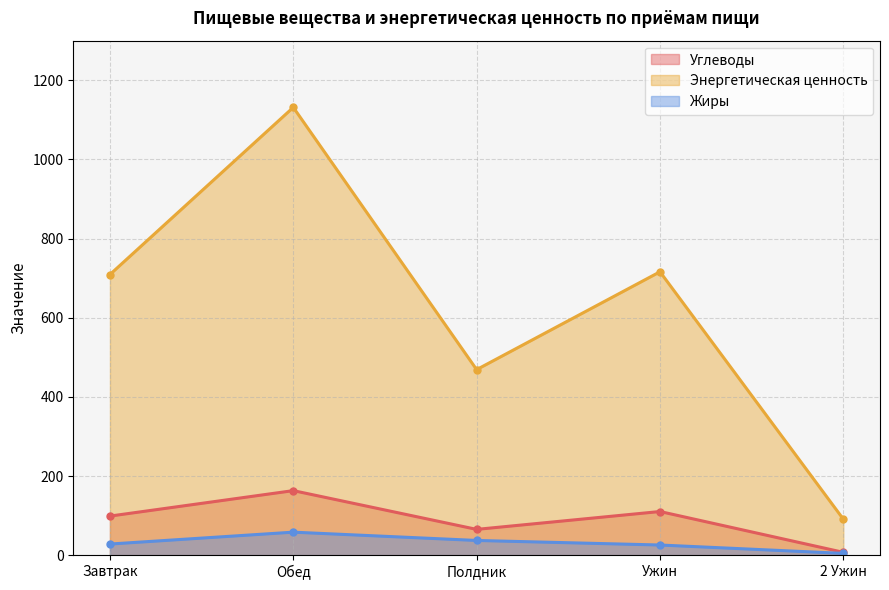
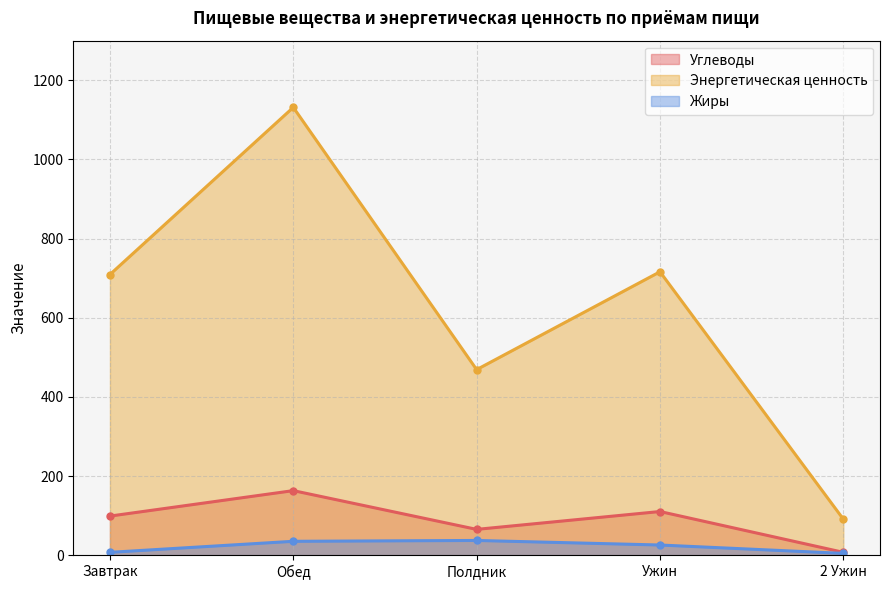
Жиры, Завтрак: 30 -> 10
Жиры, Обед: 60 -> 40
